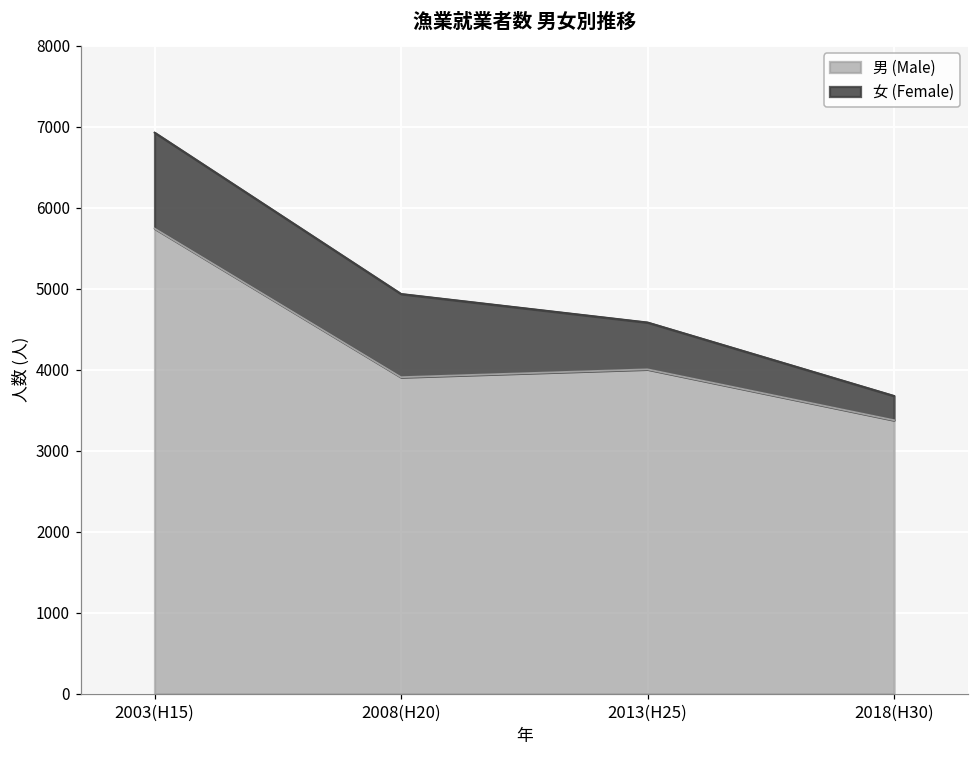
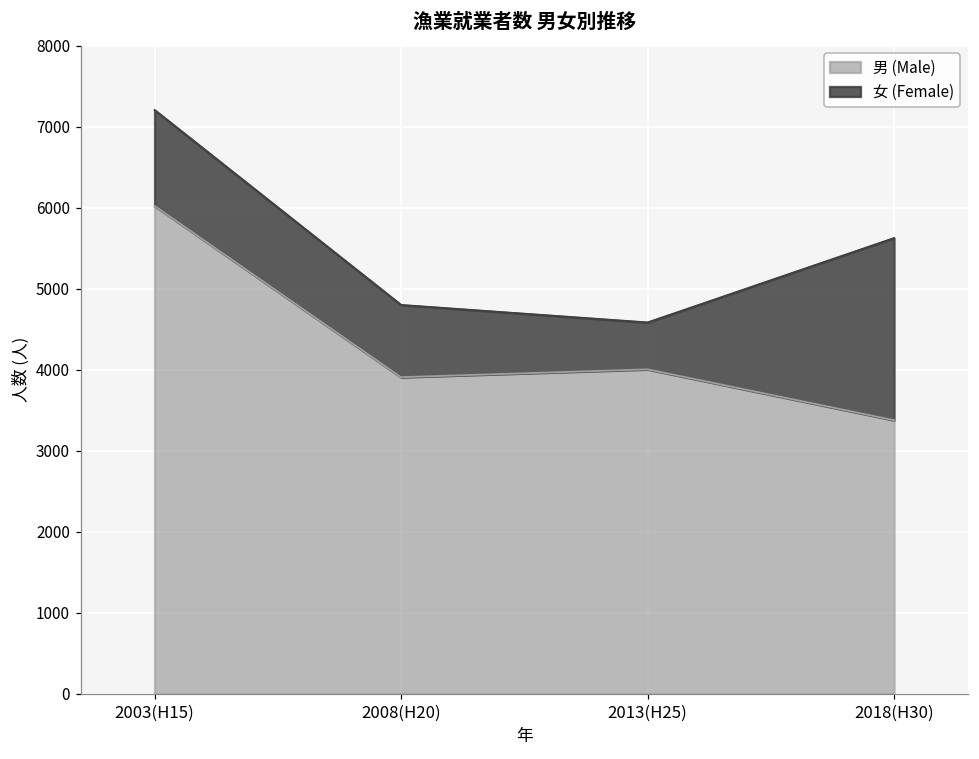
男 (Male), 2003(H15): 5700 -> 6000
女 (Female), 2008(H20): 1000 -> 900
女 (Female), 2018(H30): 300 -> 2200
